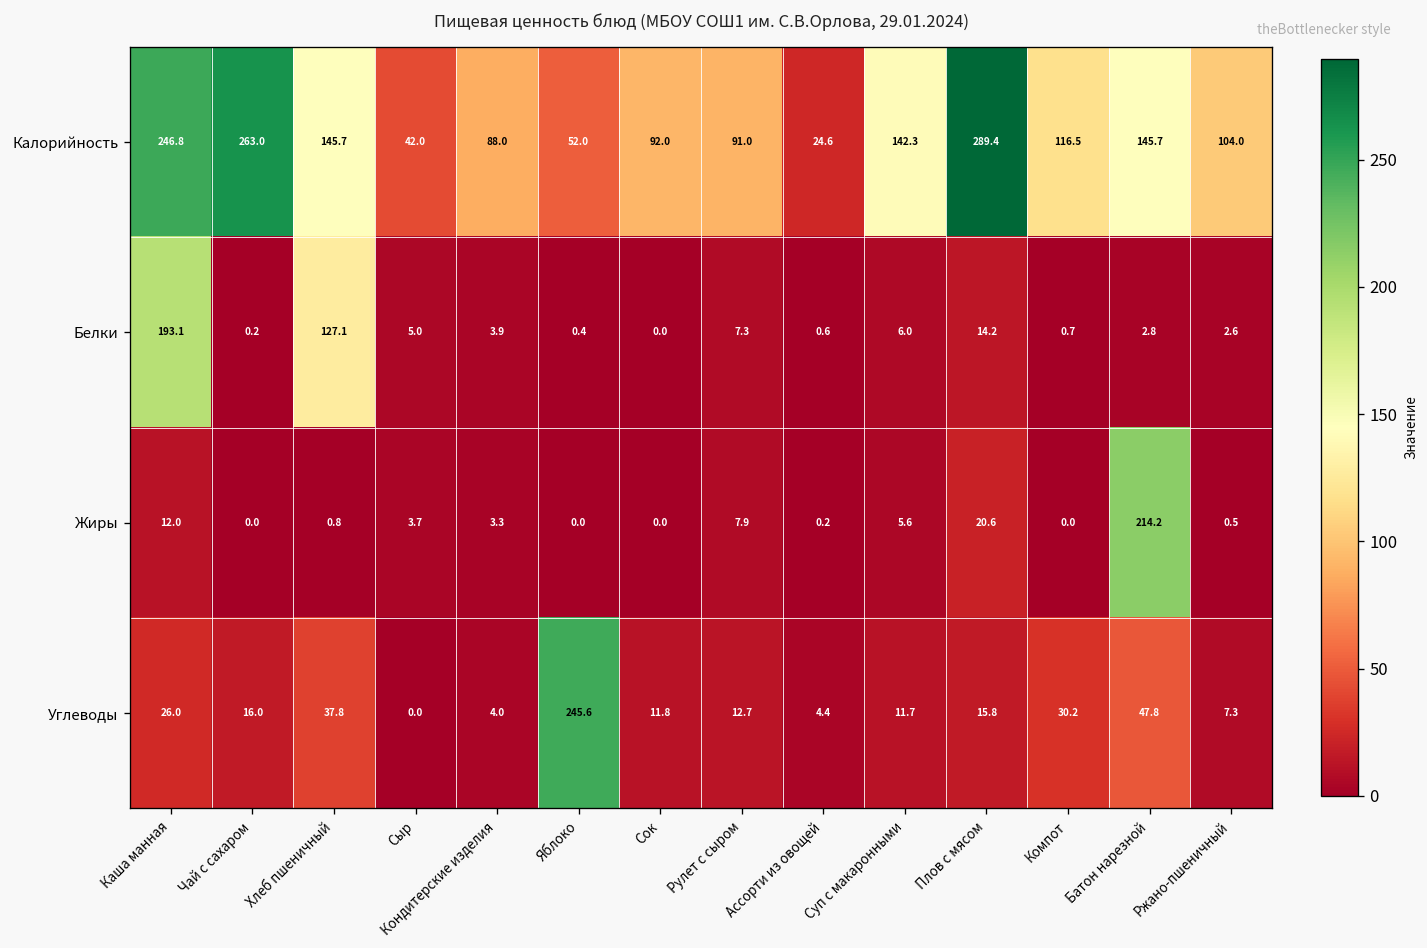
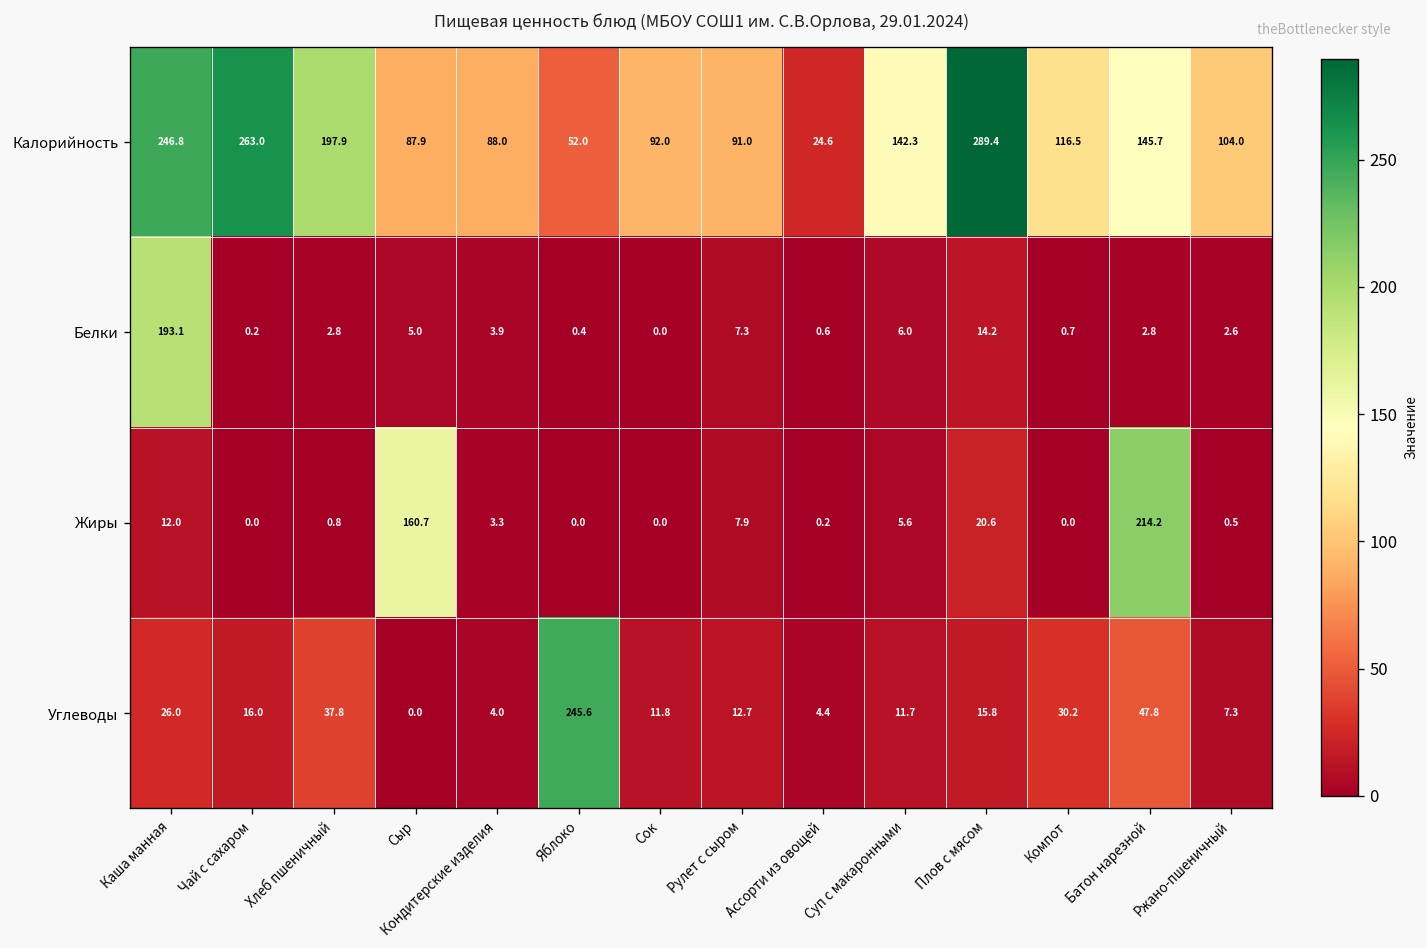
Калорийность, Хлеб пшеничный: 145.7 -> 197.9
Калорийность, Сыр: 42.0 -> 87.9
Белки, Хлеб пшеничный: 127.1 -> 2.8
Жиры, Сыр: 3.7 -> 160.7
